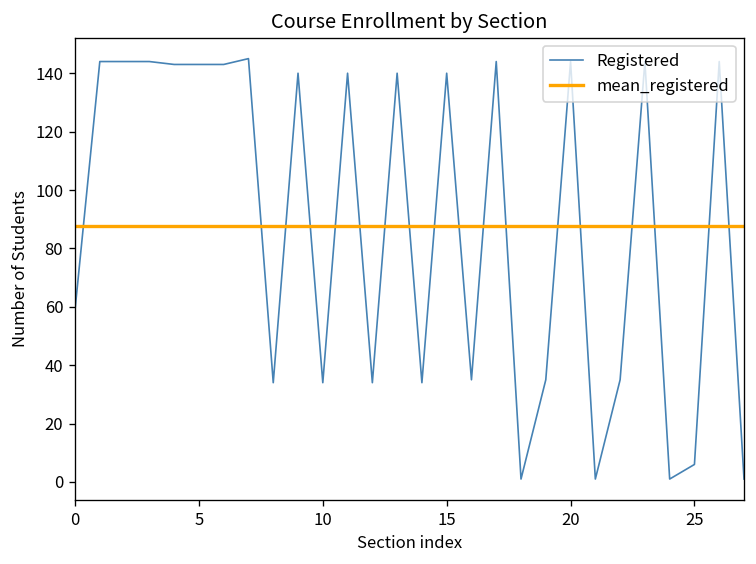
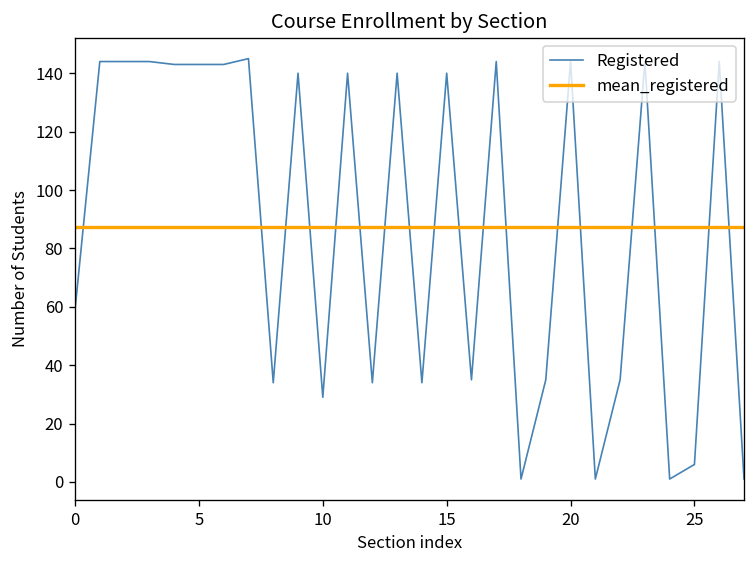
10: 34 -> 29
